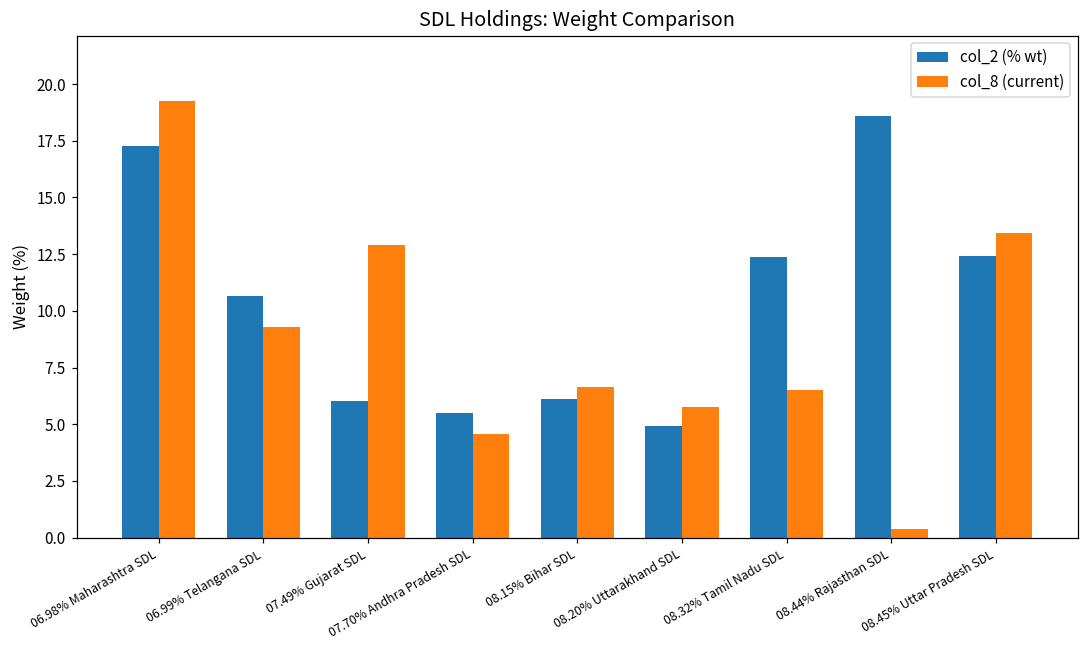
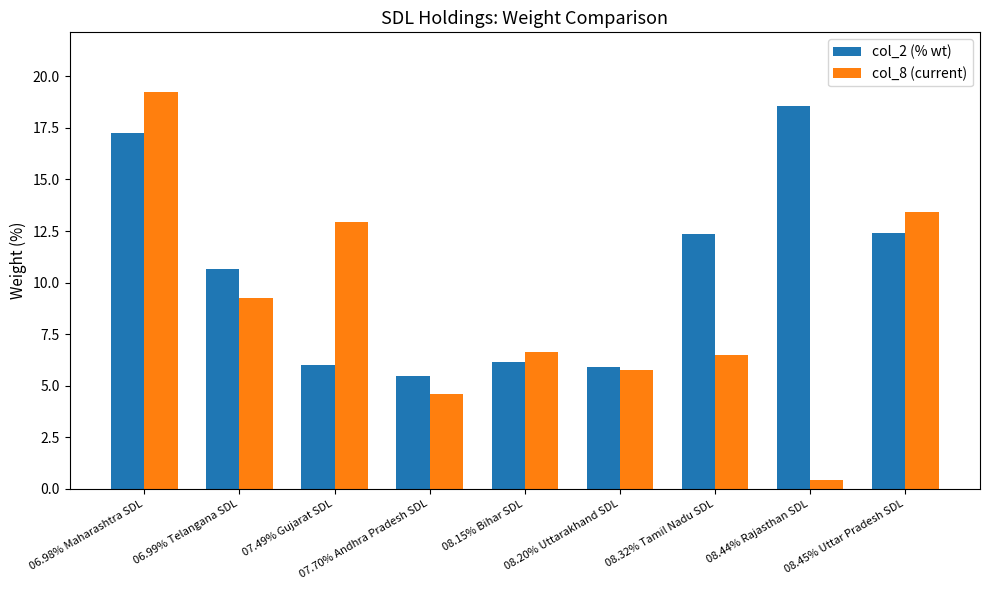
col_2 (% wt), 08.20% Uttarakhand SDL: 4.9 -> 5.9
